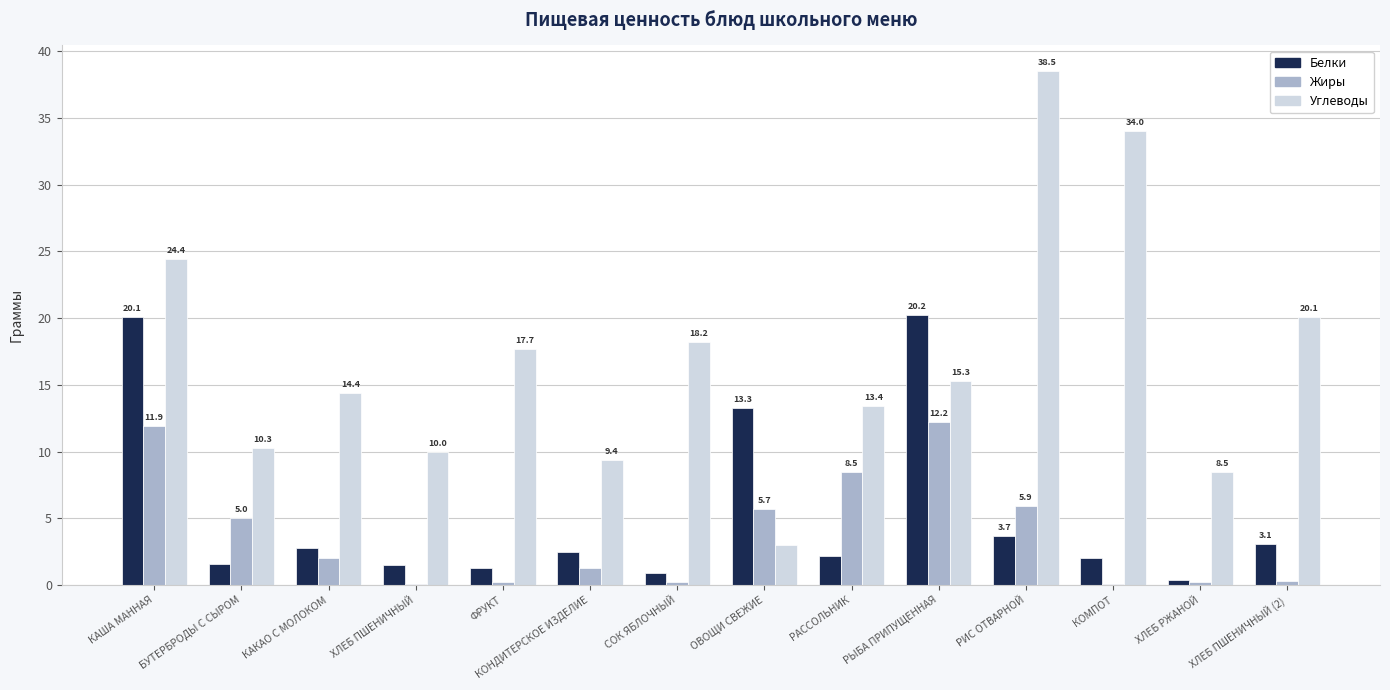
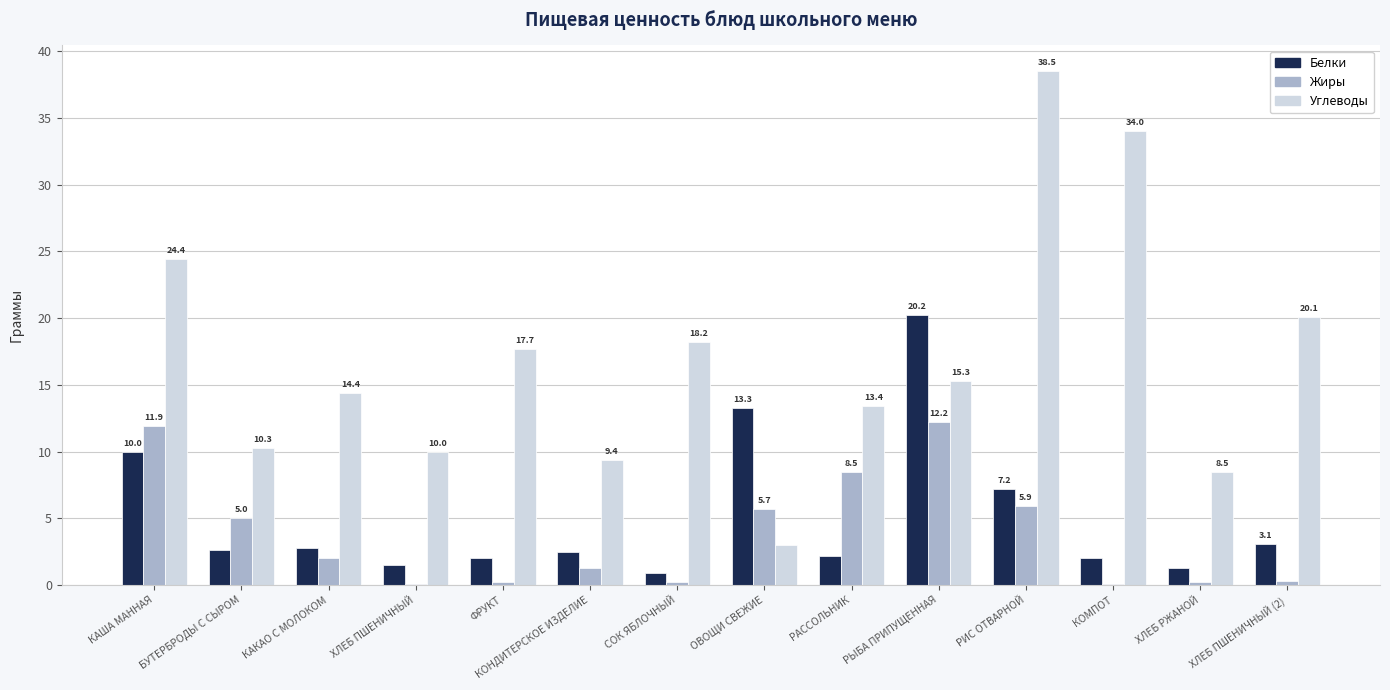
Белки, КАША МАННАЯ: 20.1 -> 10.0
Белки, БУТЕРБРОДЫ С СЫРОМ: 1.6 -> 2.6
Белки, ФРУКТ: 1.3 -> 2.0
Белки, РИС ОТВАРНОЙ: 3.7 -> 7.2
Белки, ХЛЕБ РЖАНОЙ: 0.4 -> 1.3
